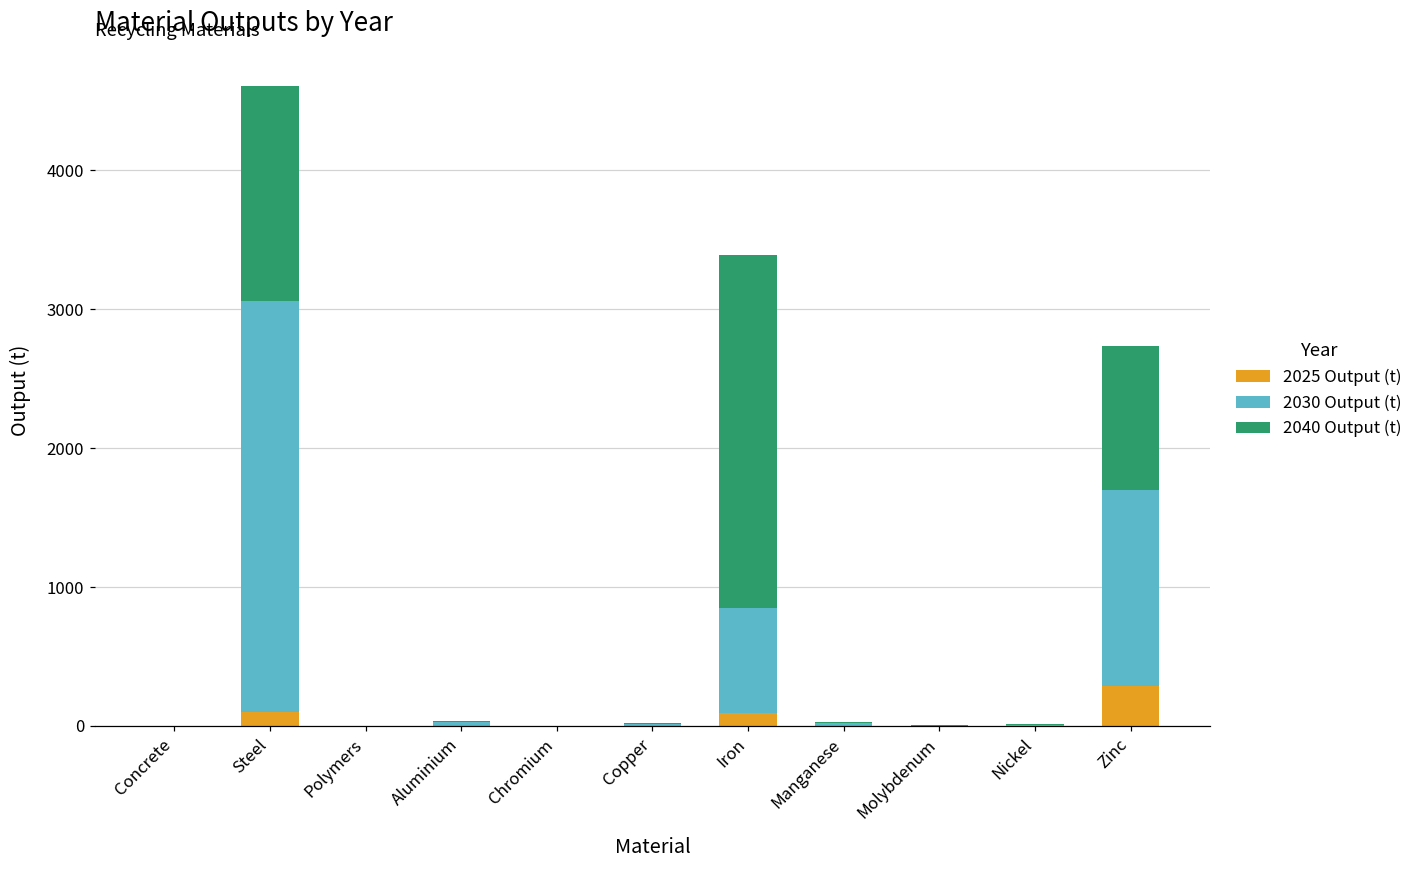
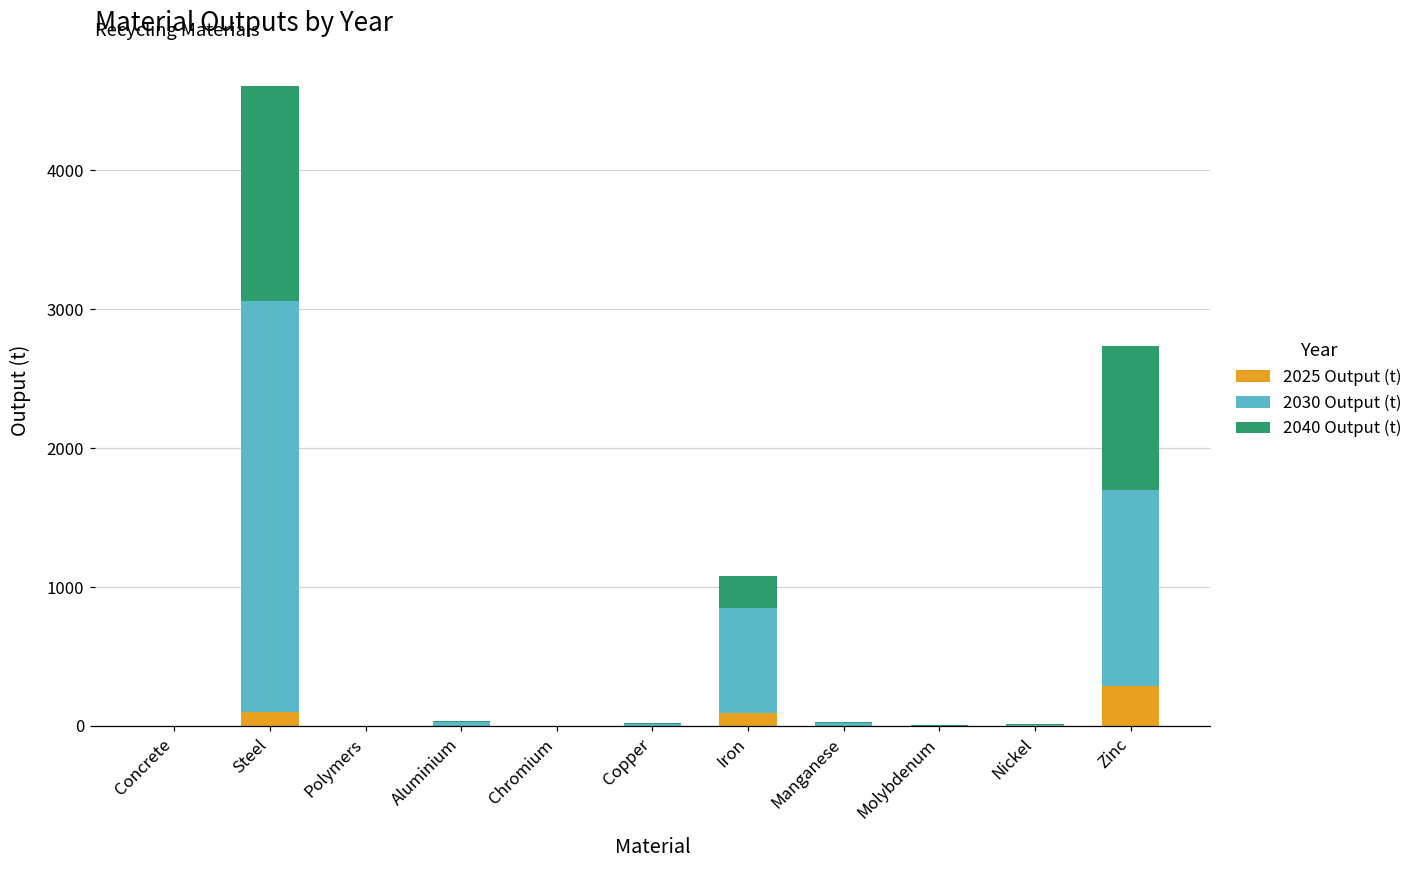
2040 Output (t), Iron: 2550 -> 240
